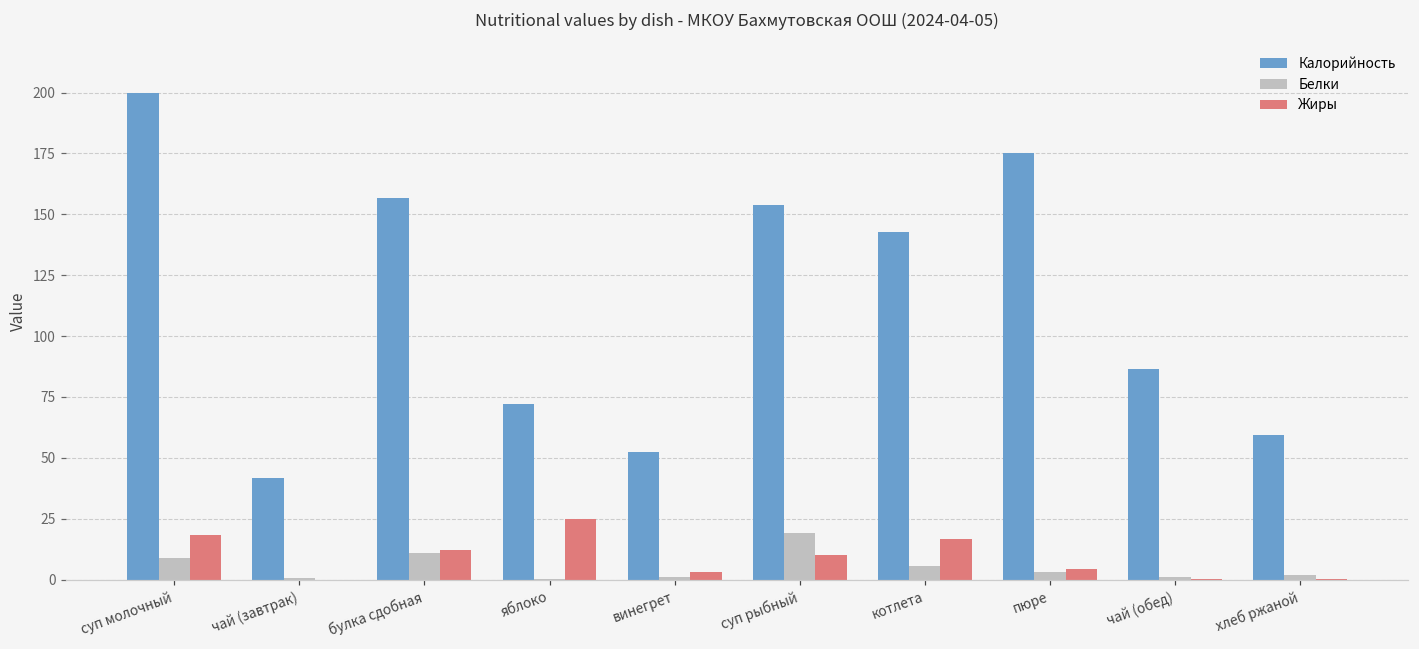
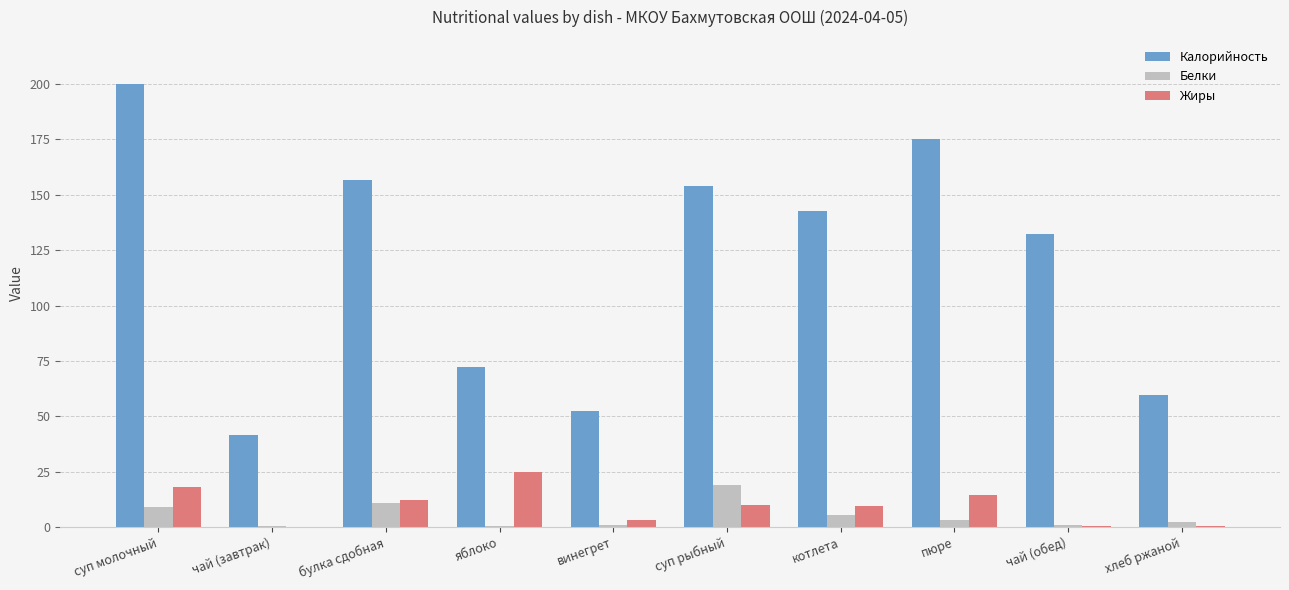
Жиры, котлета: 17 -> 9
Жиры, пюре: 5 -> 14
Калорийность, чай (обед): 87 -> 132
